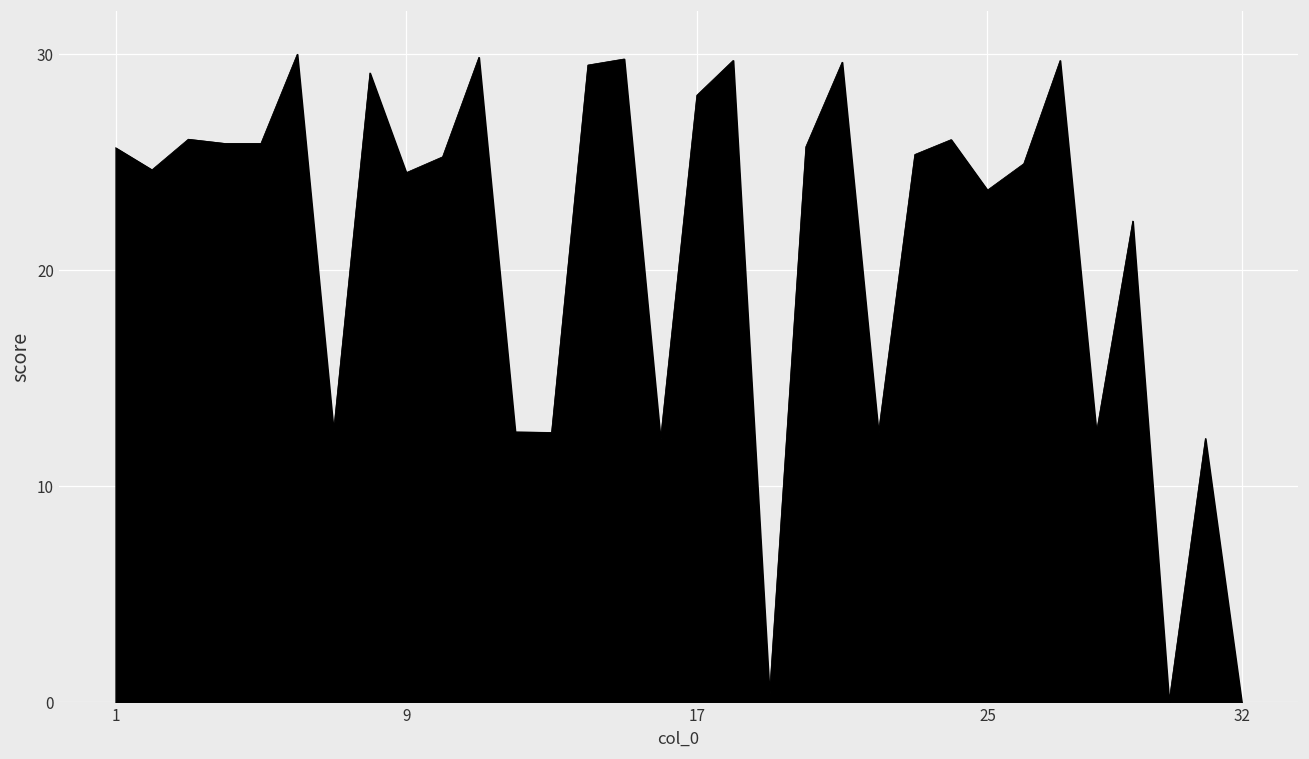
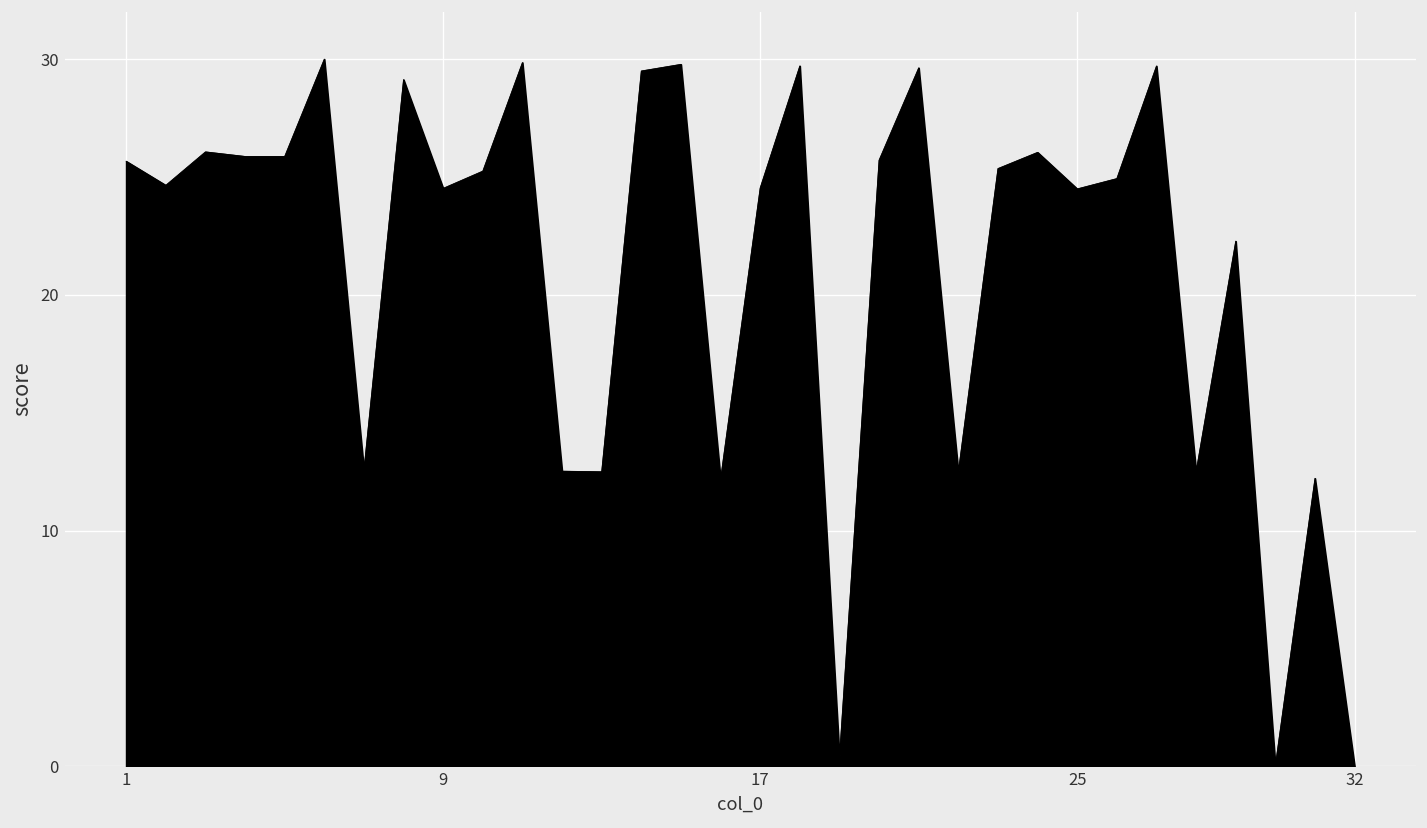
17: 28.1 -> 24.5
25: 23.7 -> 24.5
